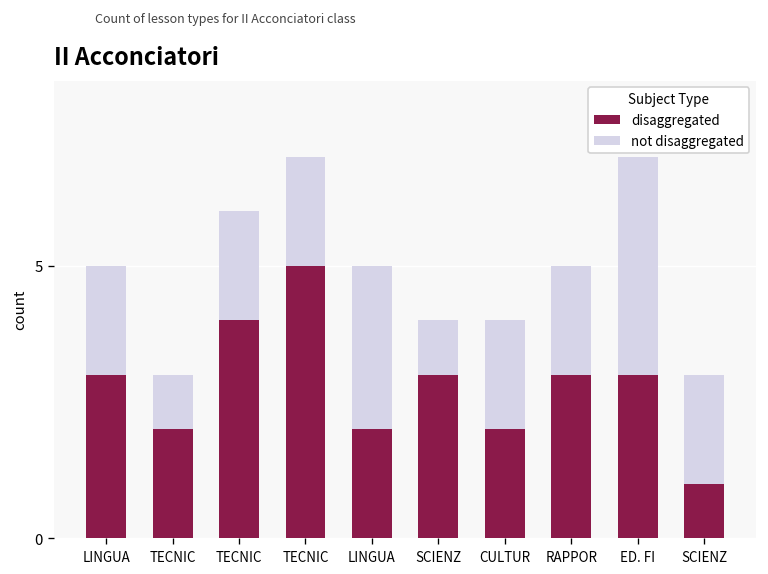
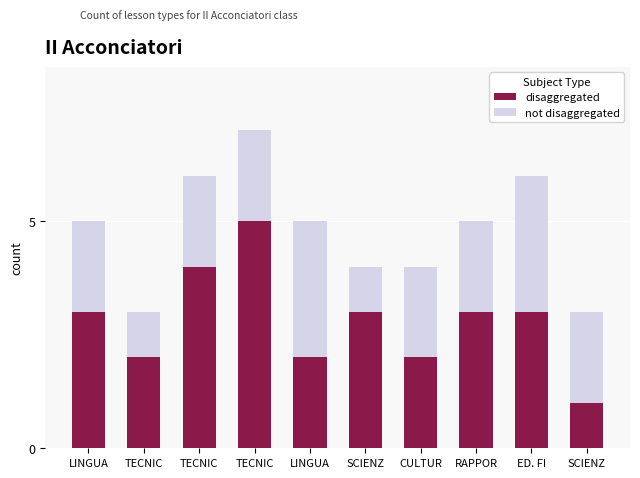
not disaggregated, ED. FI: 4 -> 3
